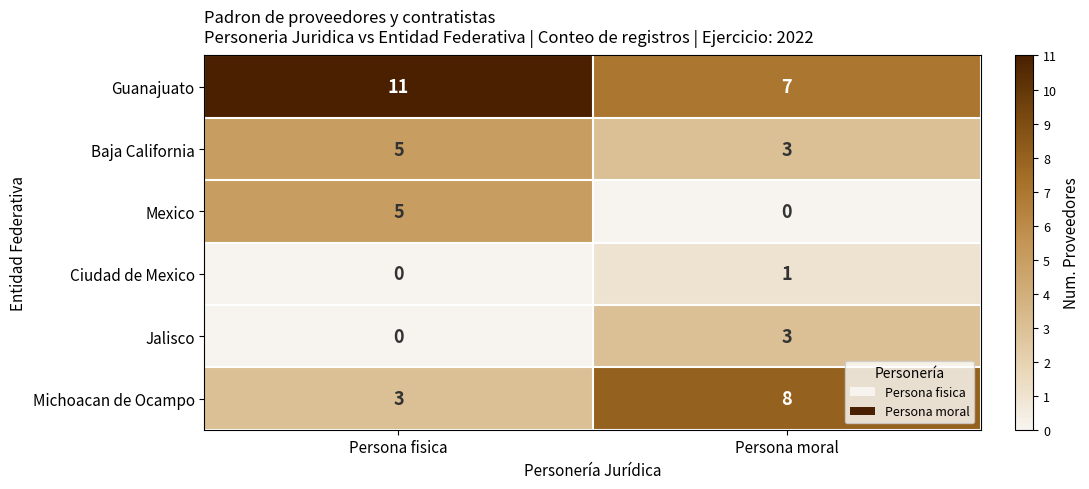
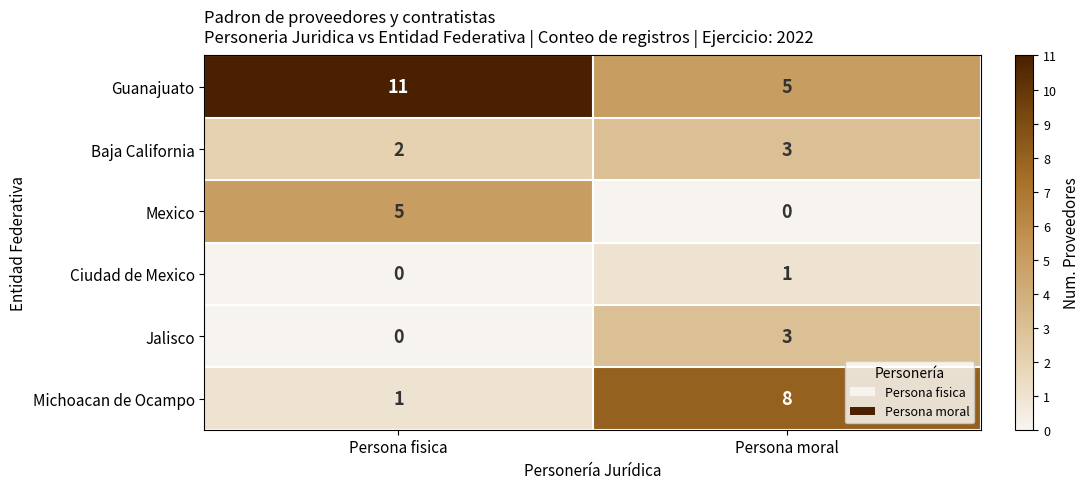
Guanajuato, Persona moral: 7 -> 5
Baja California, Persona fisica: 5 -> 2
Michoacan de Ocampo, Persona fisica: 3 -> 1
